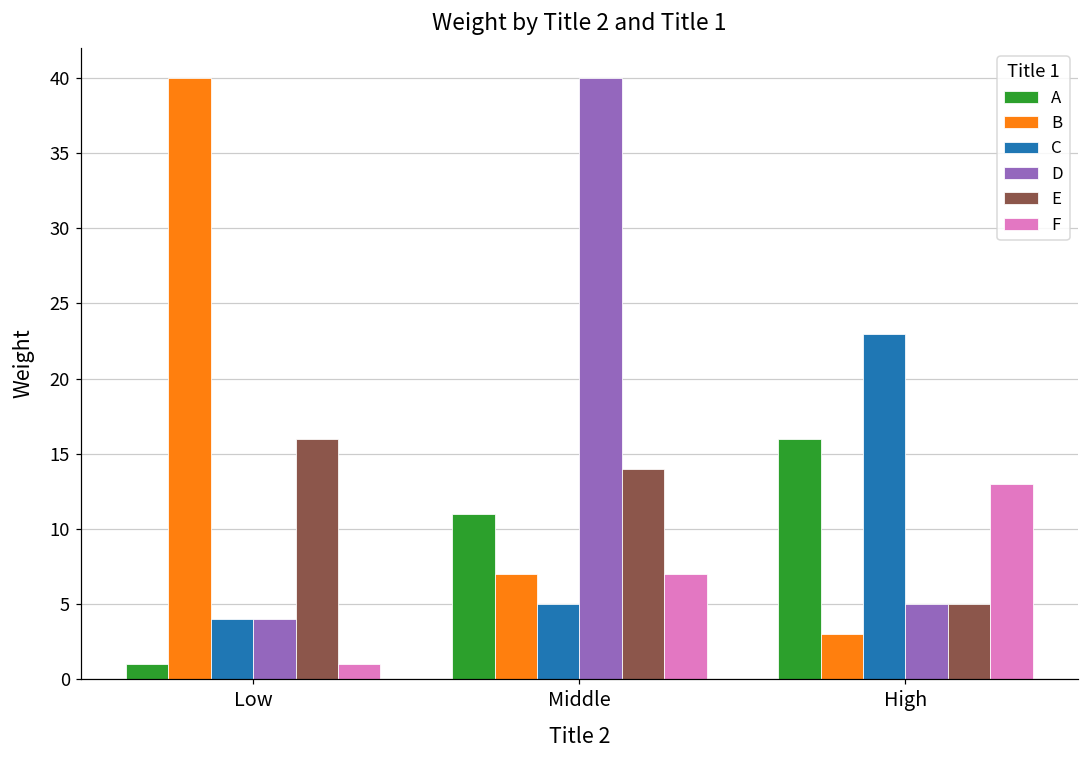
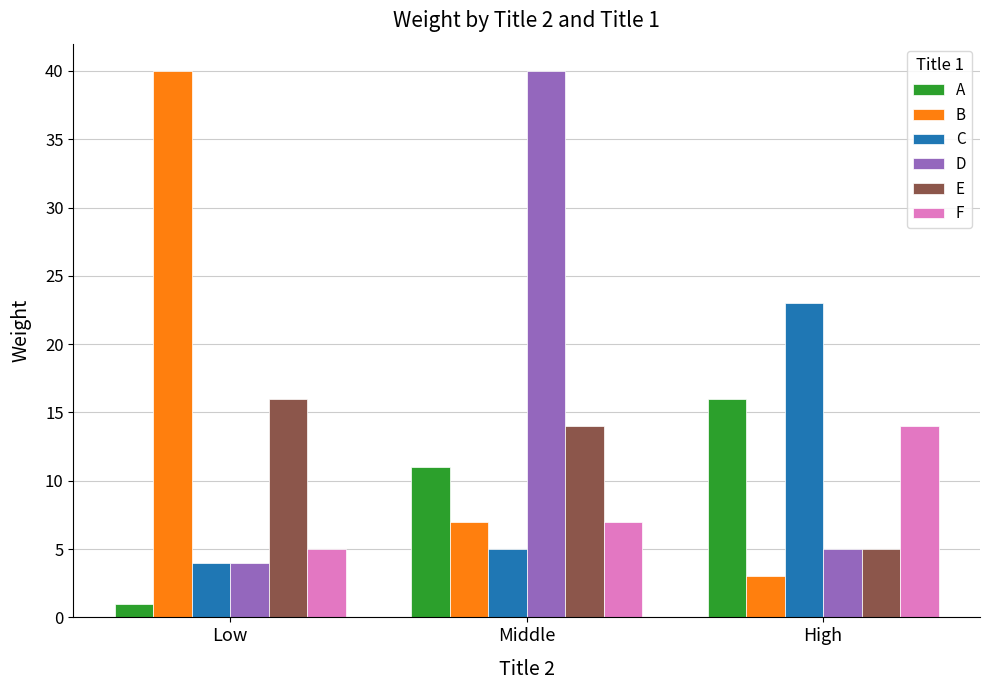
F, Low: 1 -> 5
F, High: 13 -> 14
